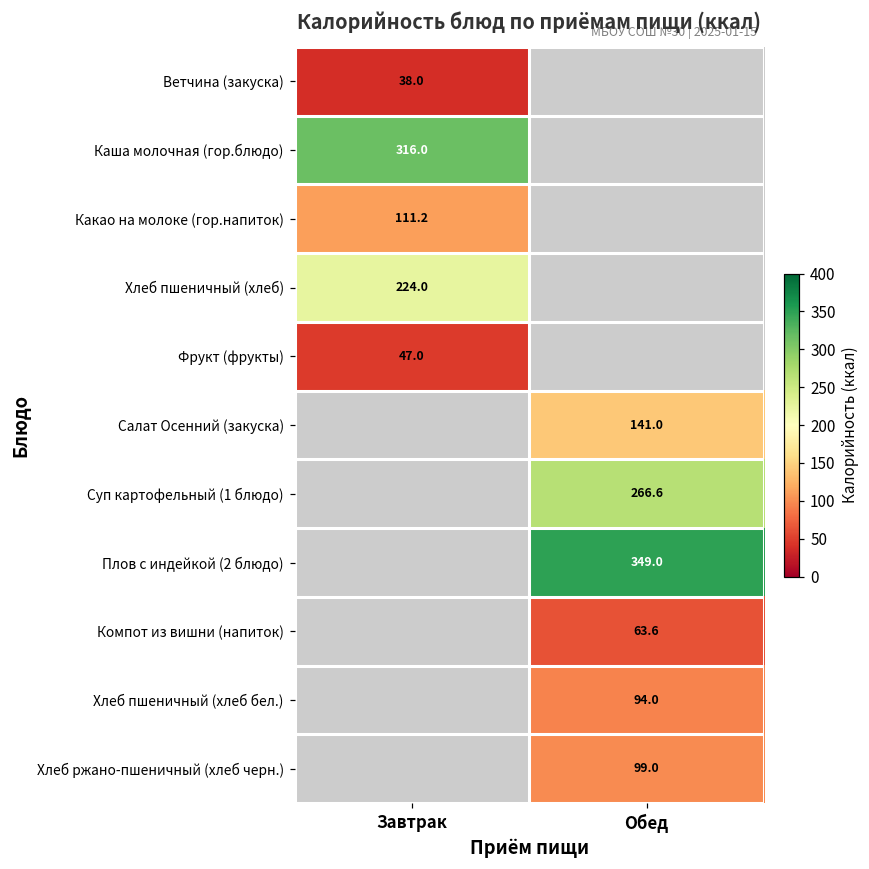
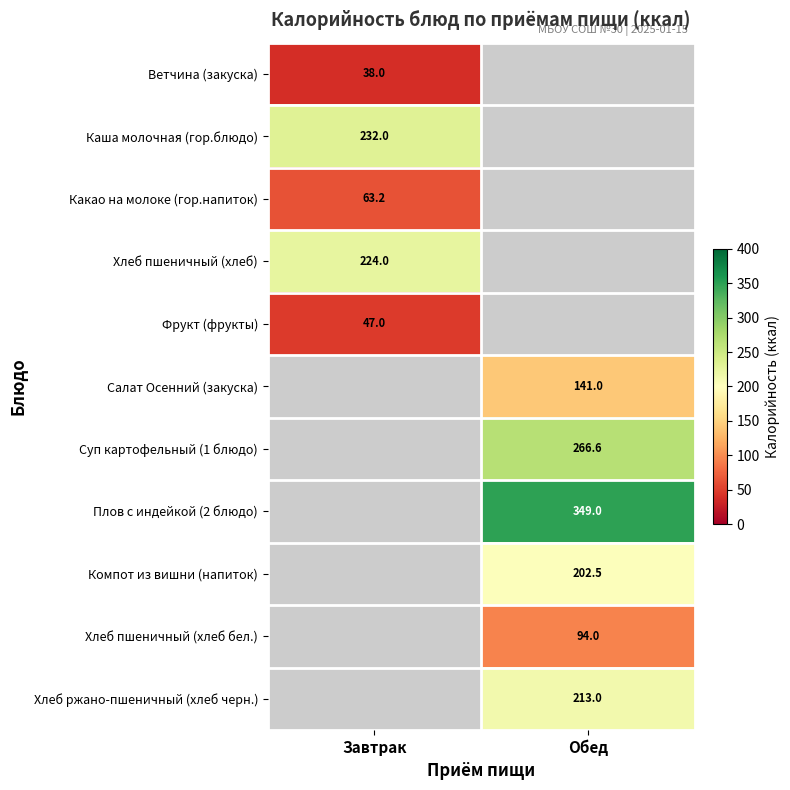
Каша молочная (гор.блюдо), Завтрак: 316.0 -> 232.0
Какао на молоке (гор.напиток), Завтрак: 111.2 -> 63.2
Компот из вишни (напиток), Обед: 63.6 -> 202.5
Хлеб ржано-пшеничный (хлеб черн.), Обед: 99.0 -> 213.0
